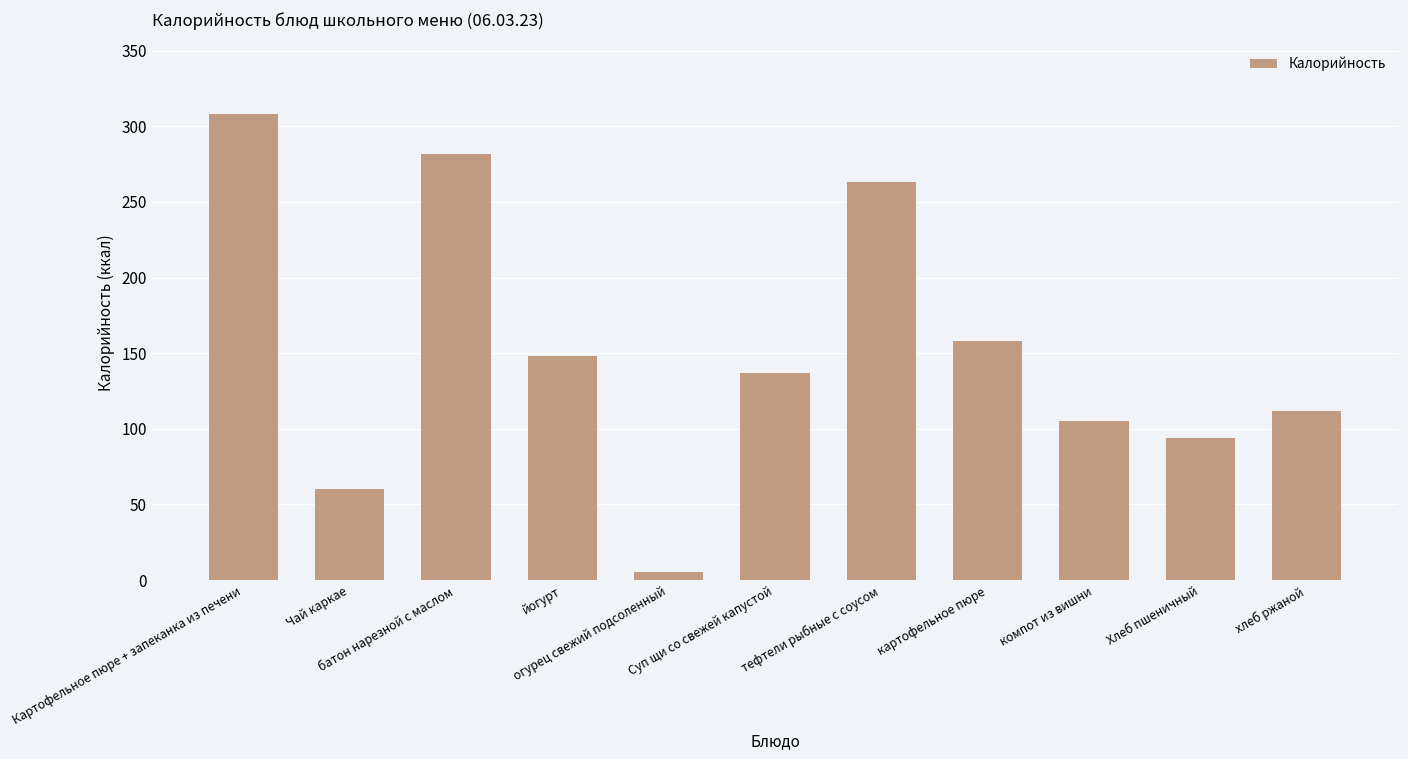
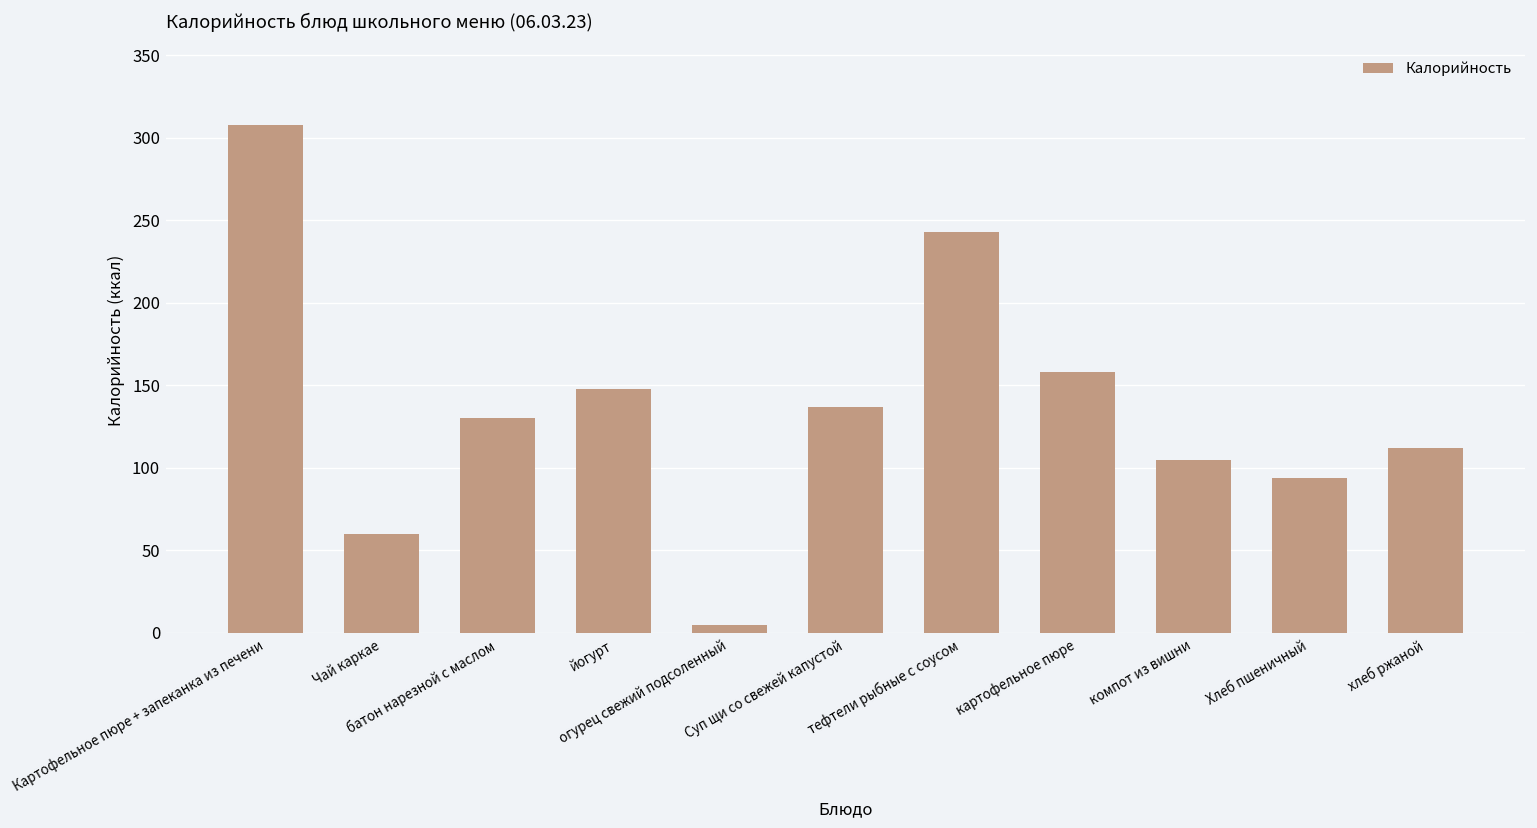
батон нарезной с маслом: 282 -> 130
тефтели рыбные с соусом: 263 -> 243
